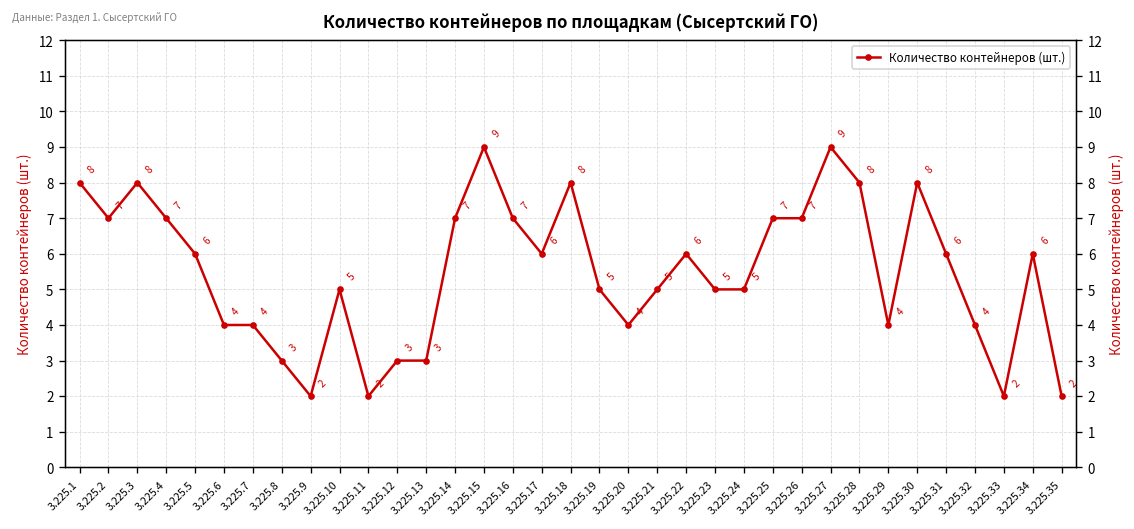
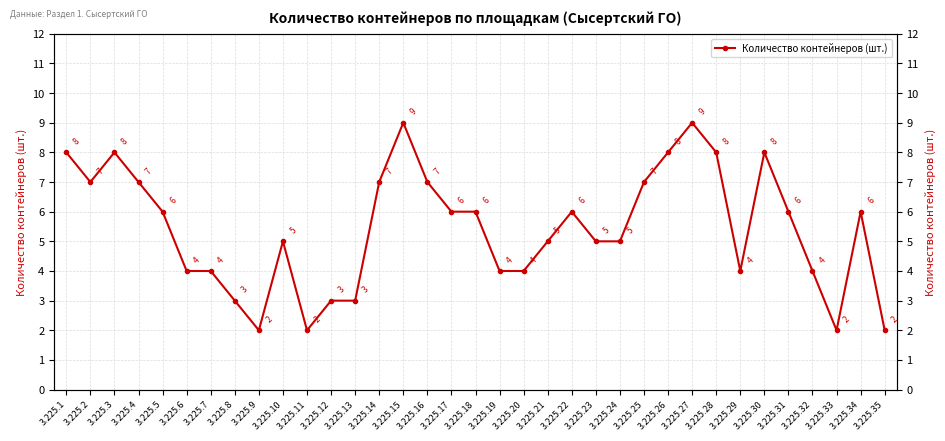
3.225.18: 8 -> 6
3.225.19: 5 -> 4
3.225.26: 7 -> 8
